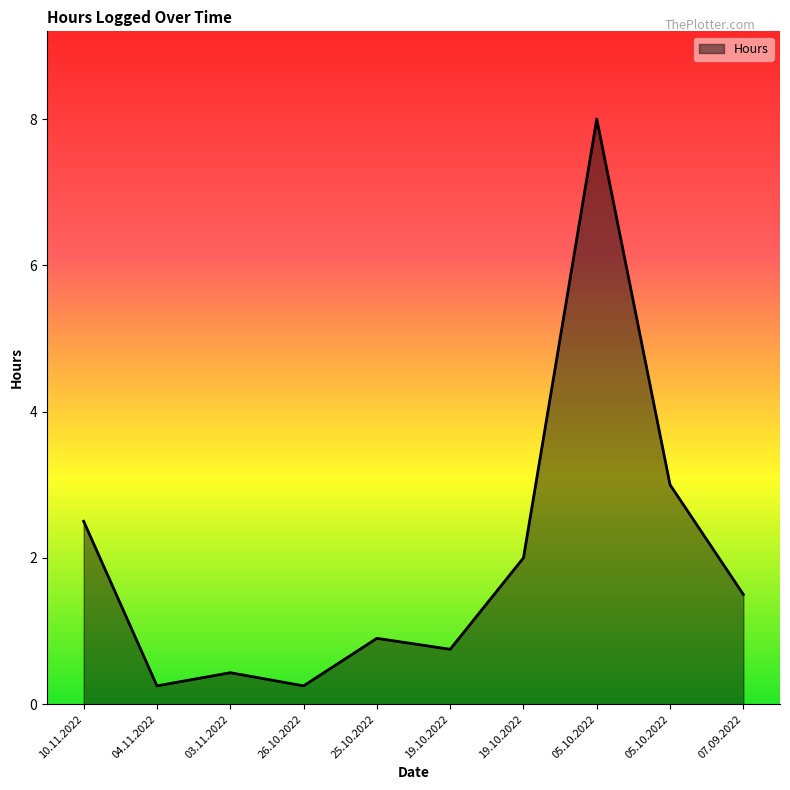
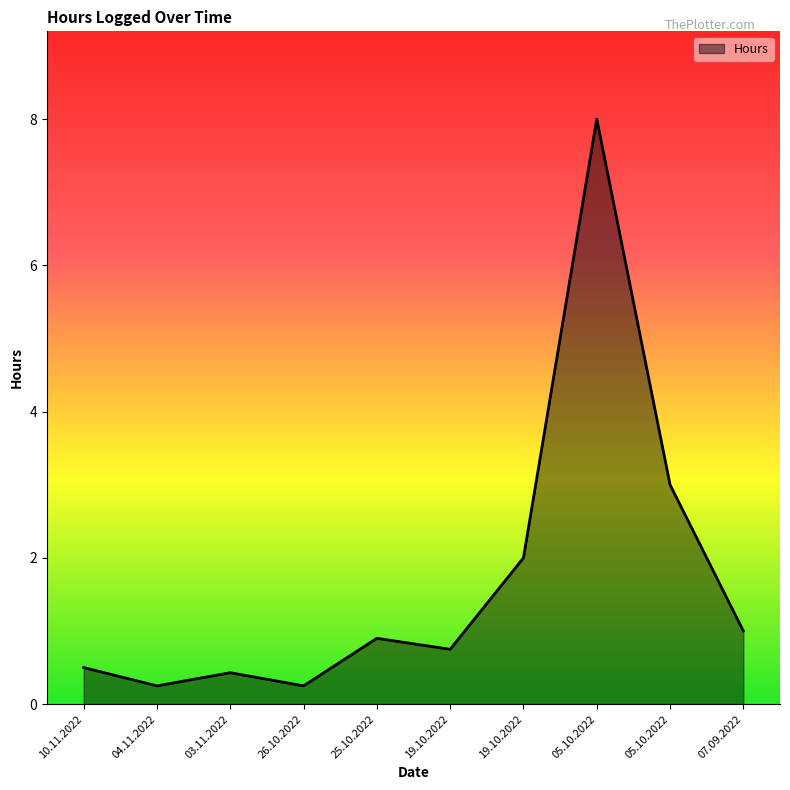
10.11.2022: 2.5 -> 0.5
07.09.2022: 1.5 -> 1.0
